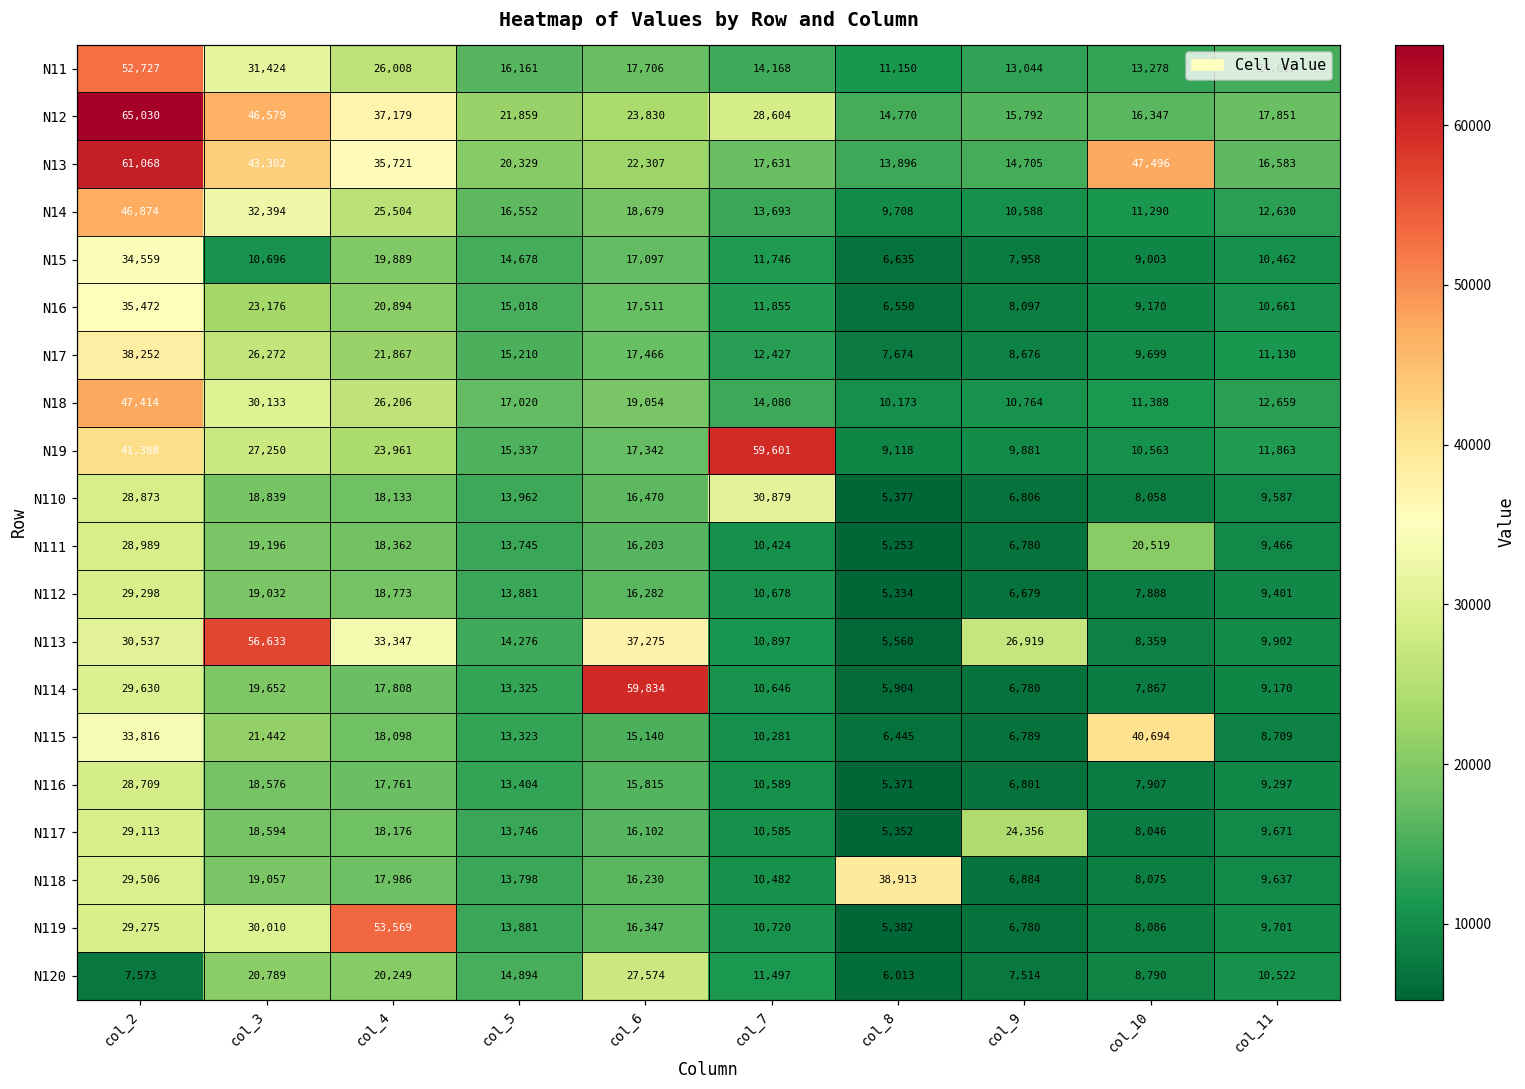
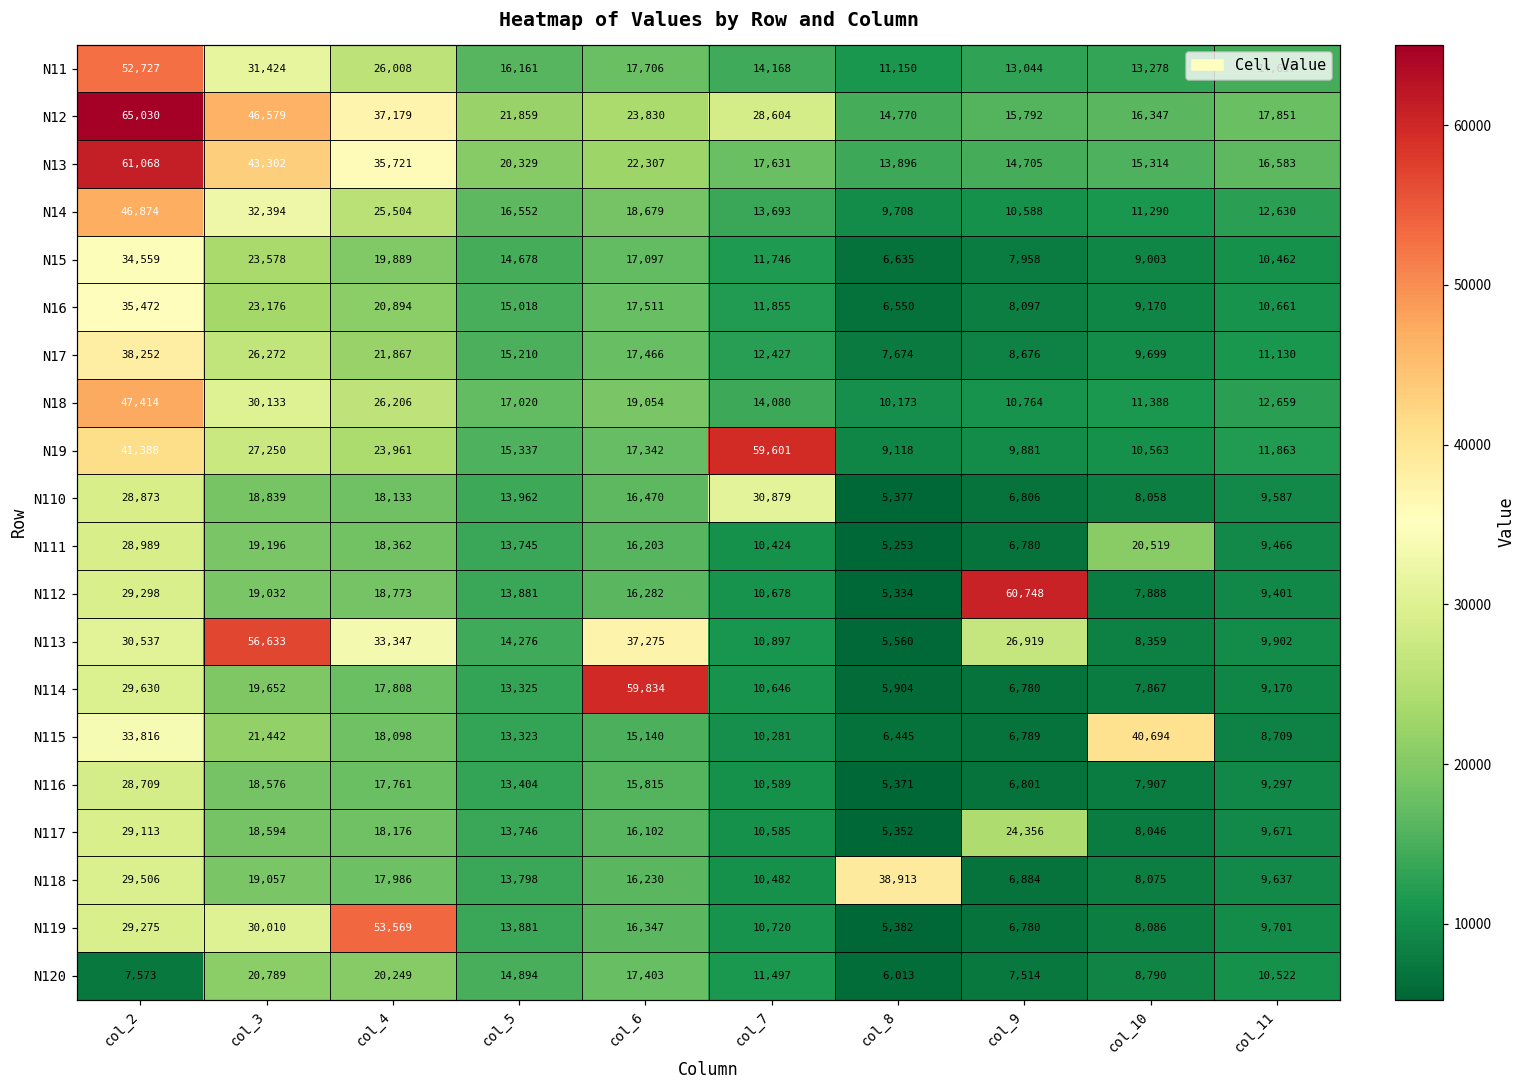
N13, col_10: 47,496 -> 15,314
N15, col_3: 10,696 -> 23,578
N112, col_9: 6,679 -> 60,748
N120, col_6: 27,574 -> 17,403
